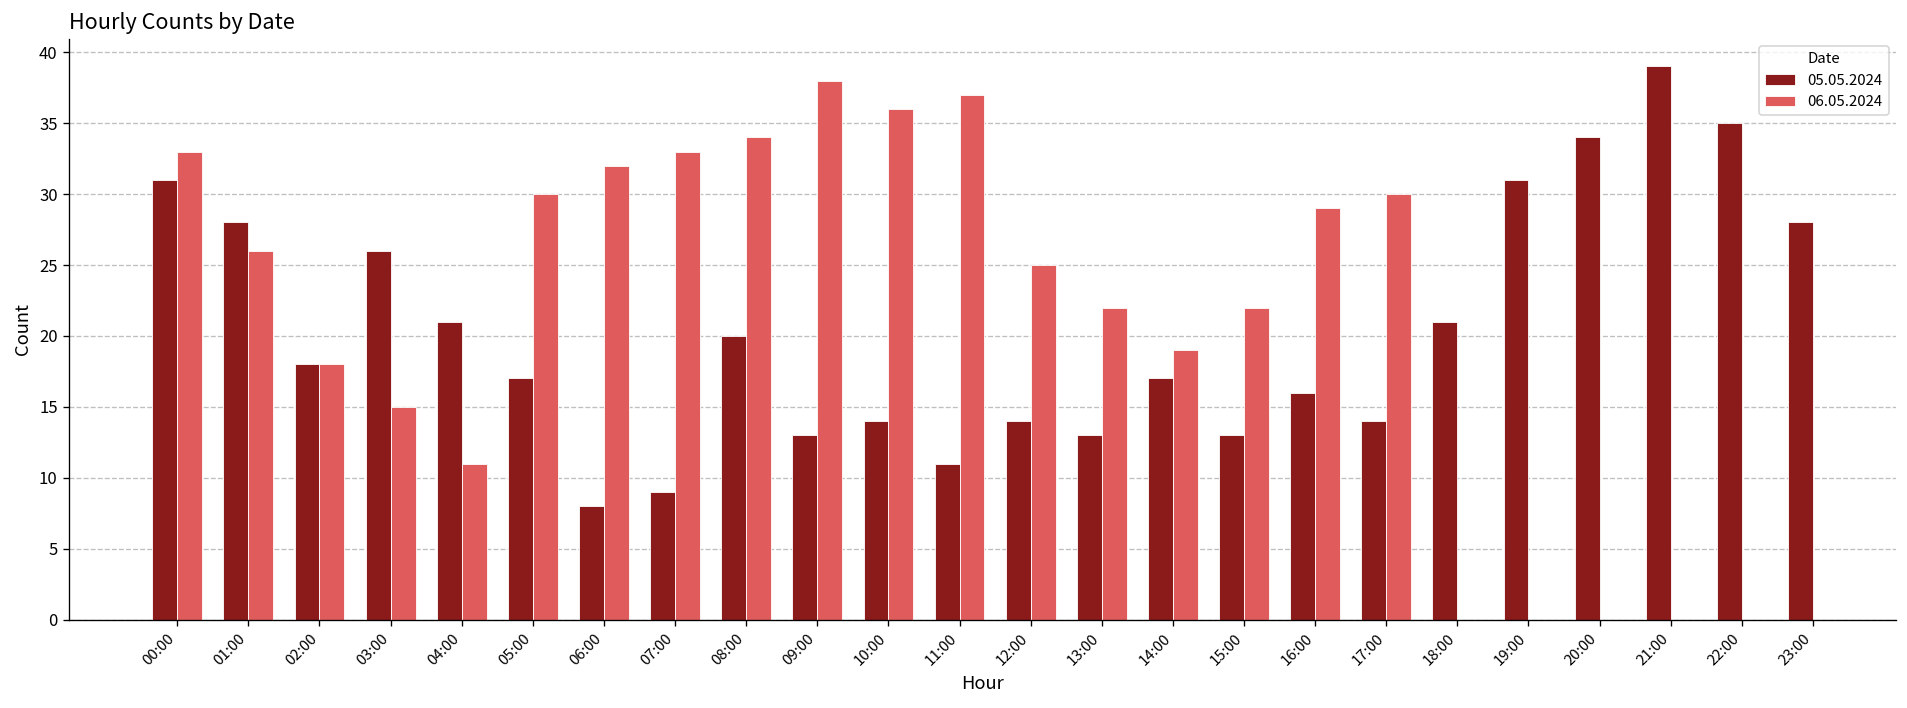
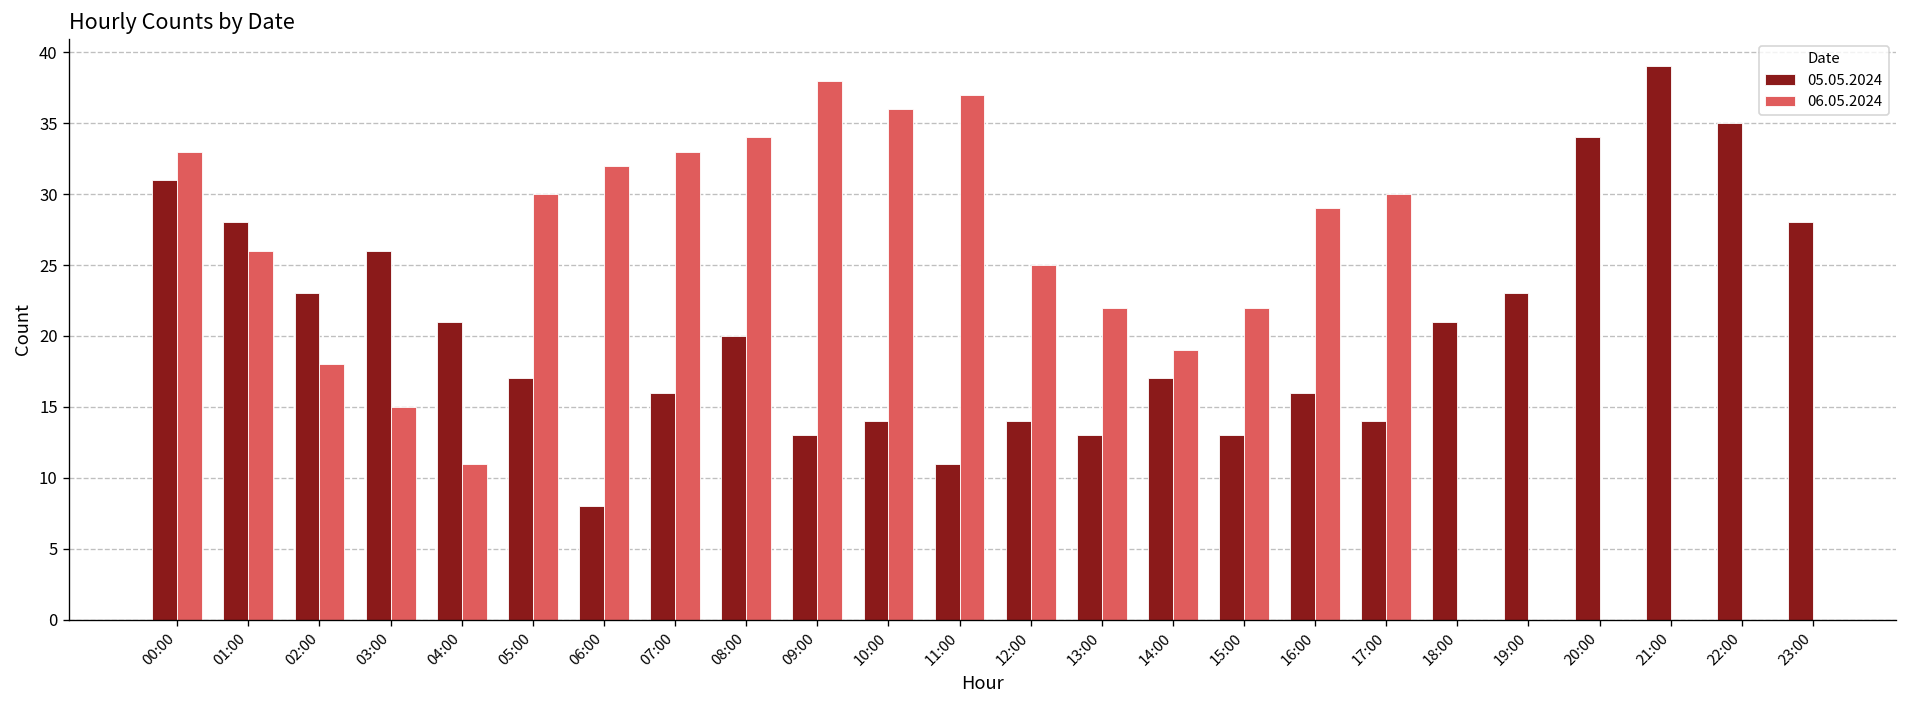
05.05.2024, 02:00: 18 -> 23
05.05.2024, 07:00: 9 -> 16
05.05.2024, 19:00: 31 -> 23
